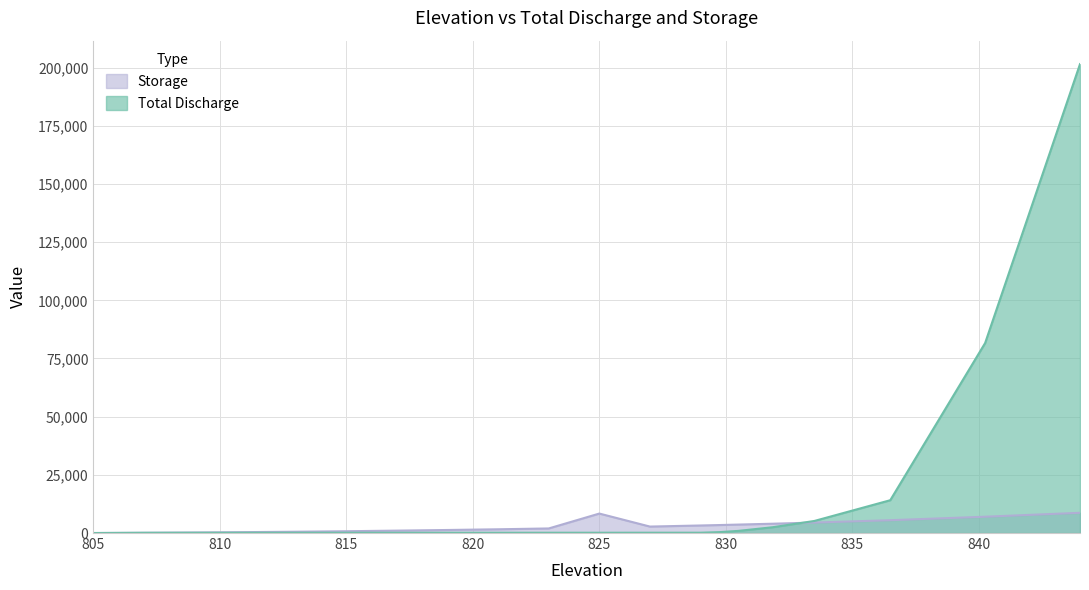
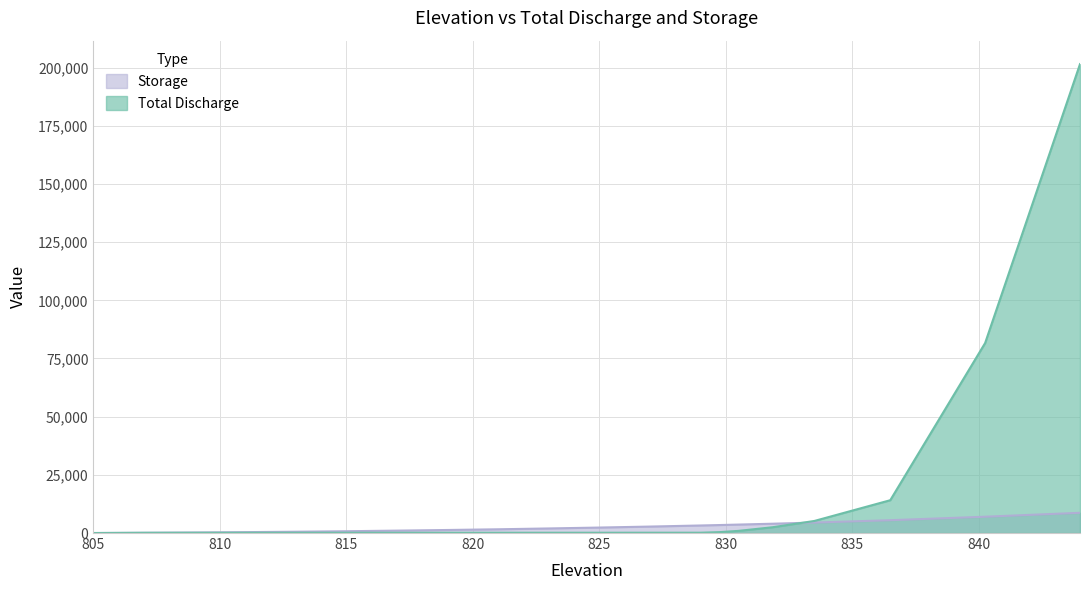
Storage, 825: 8,000 -> 2,000
